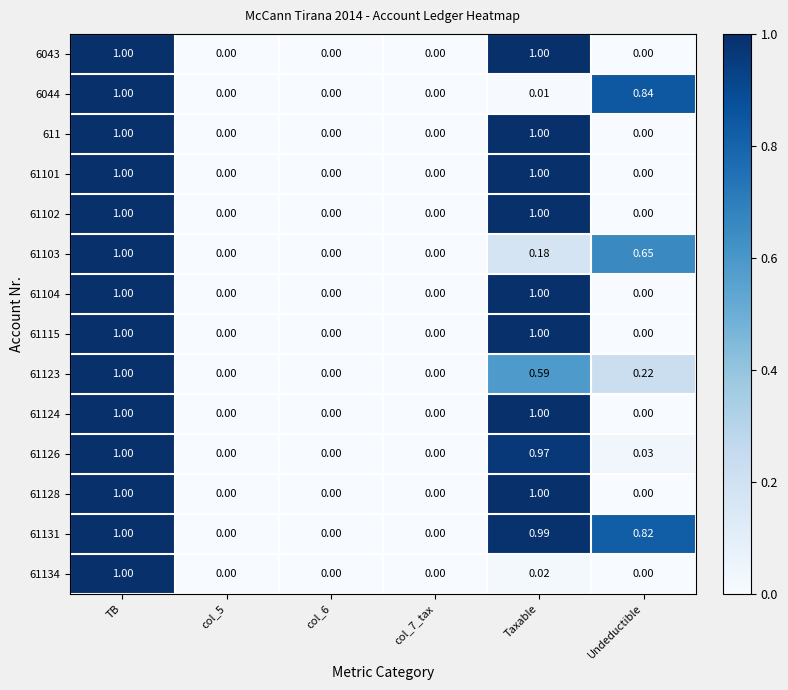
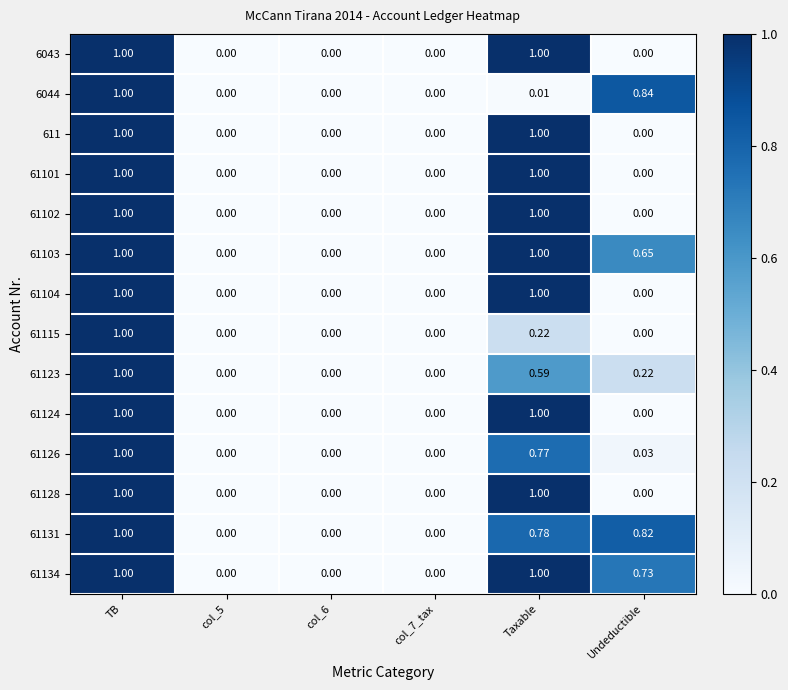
61103, Taxable: 0.18 -> 1.00
61115, Taxable: 1.00 -> 0.22
61126, Taxable: 0.97 -> 0.77
61131, Taxable: 0.99 -> 0.78
61134, Taxable: 0.02 -> 1.00
61134, Undeductible: 0.00 -> 0.73
